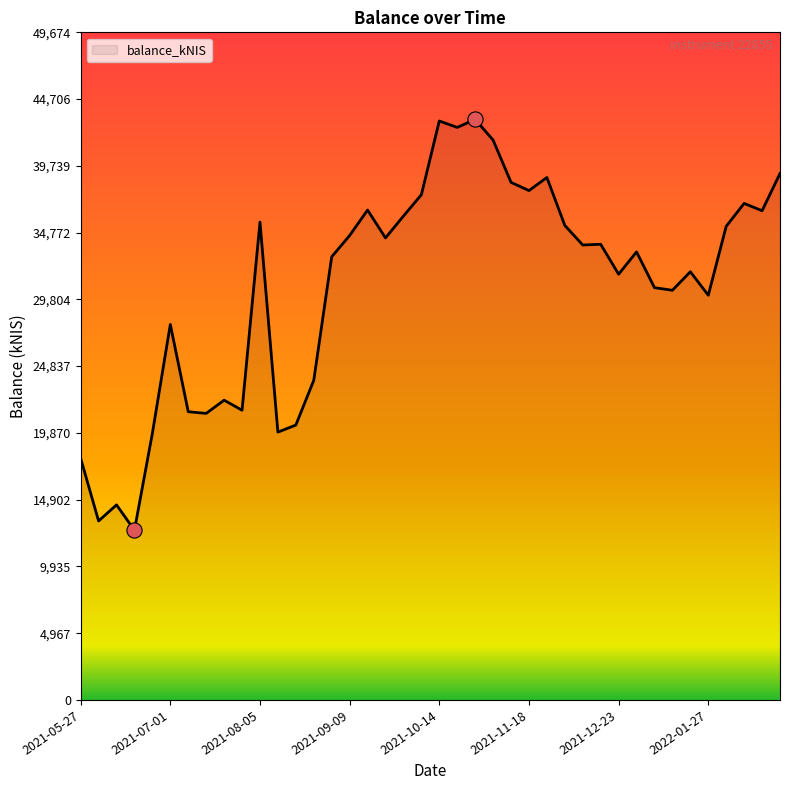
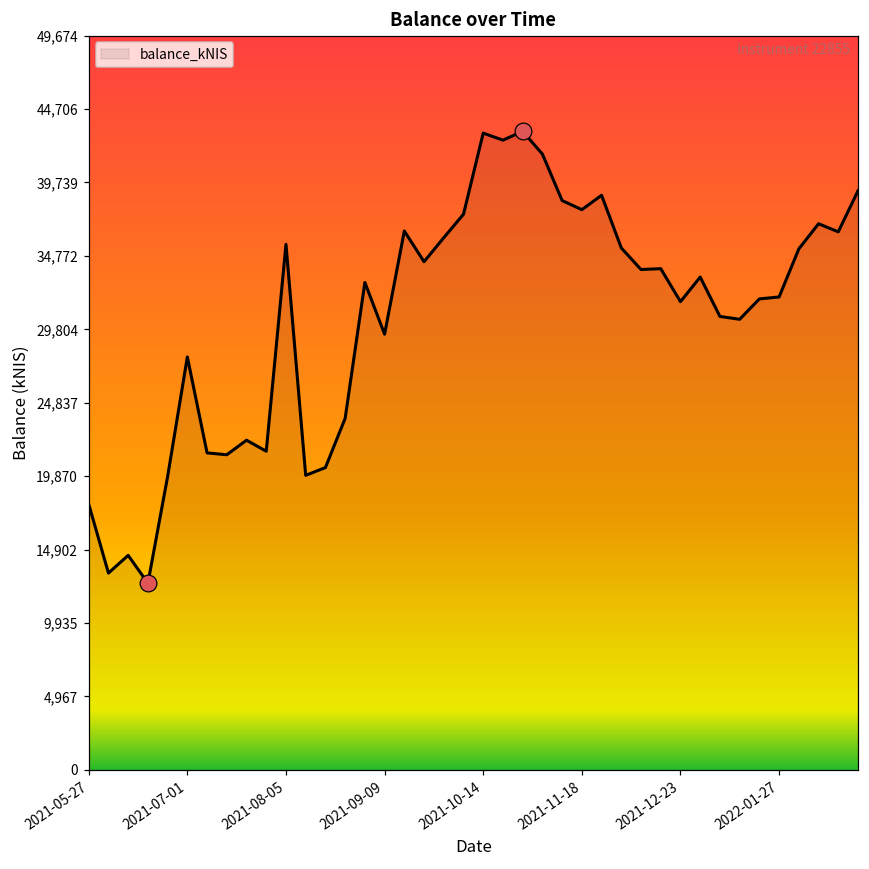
balance_kNIS, 2021-09-09: 34,600 -> 29,500
balance_kNIS, 2022-01-27: 30,100 -> 32,000
